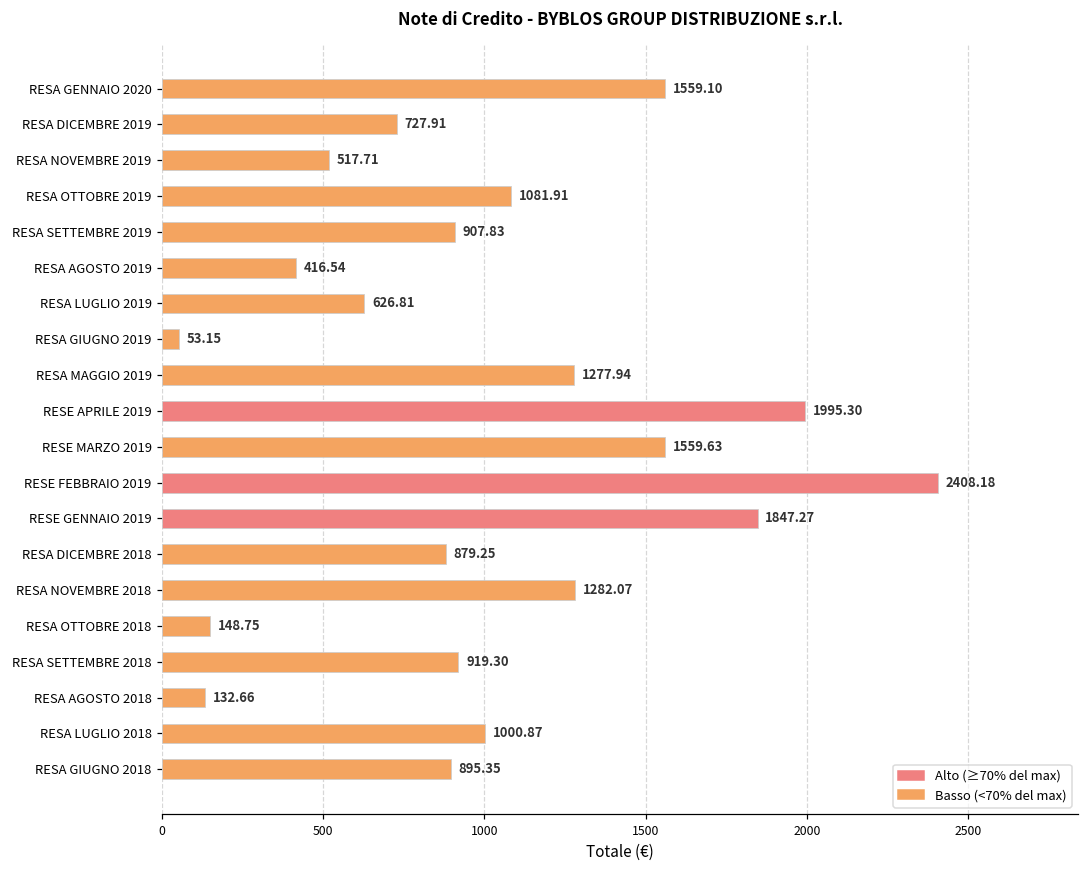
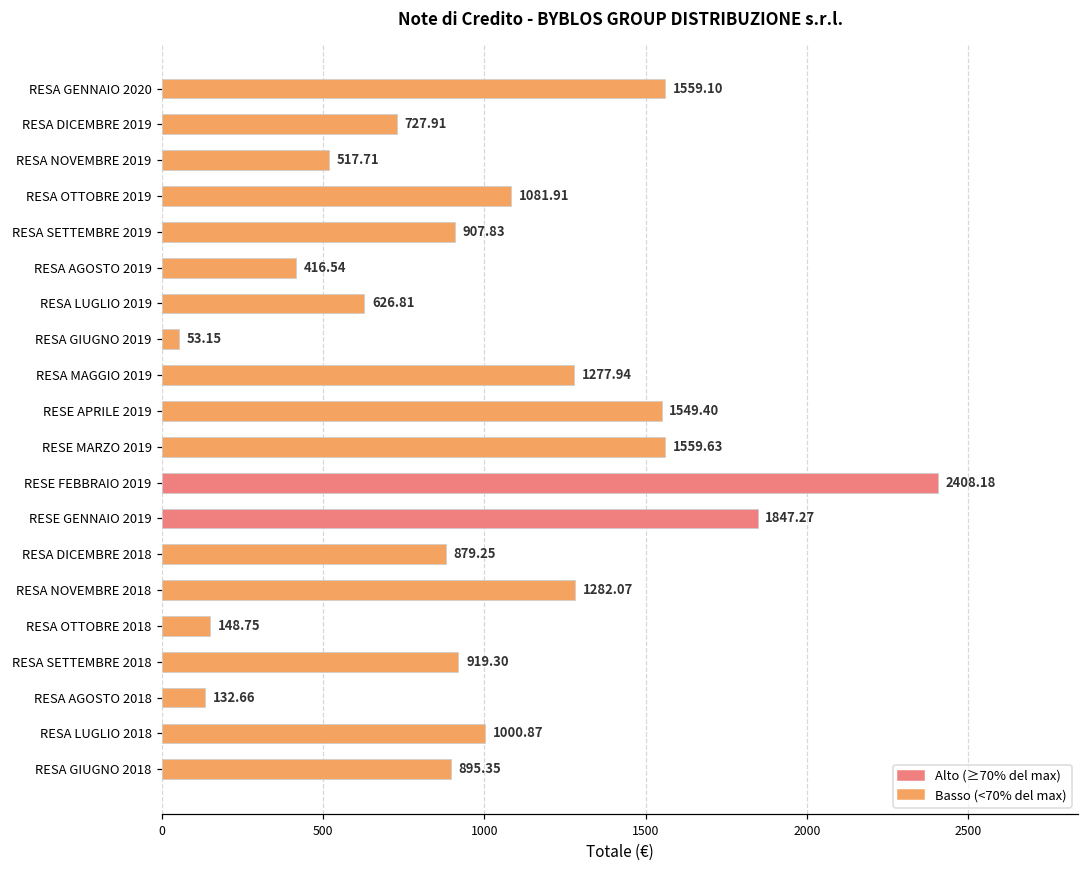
RESE APRILE 2019: 1995.30 -> 1549.40
